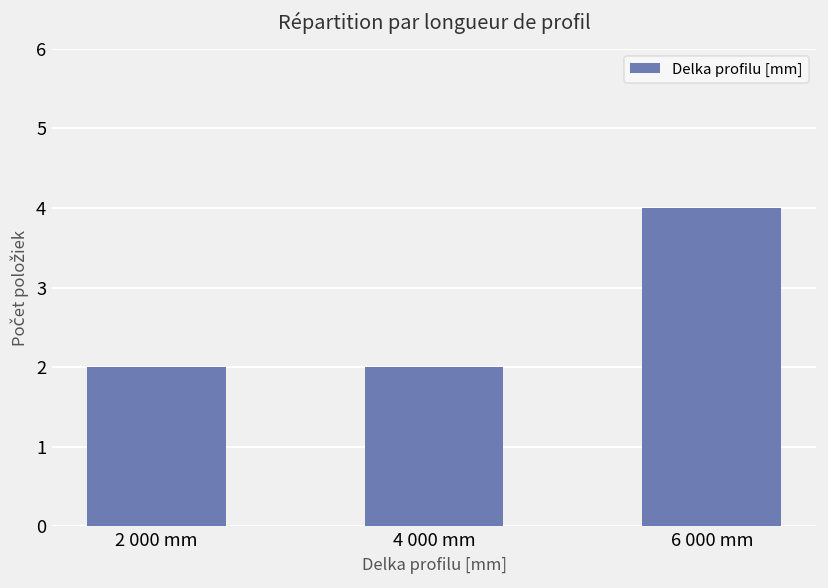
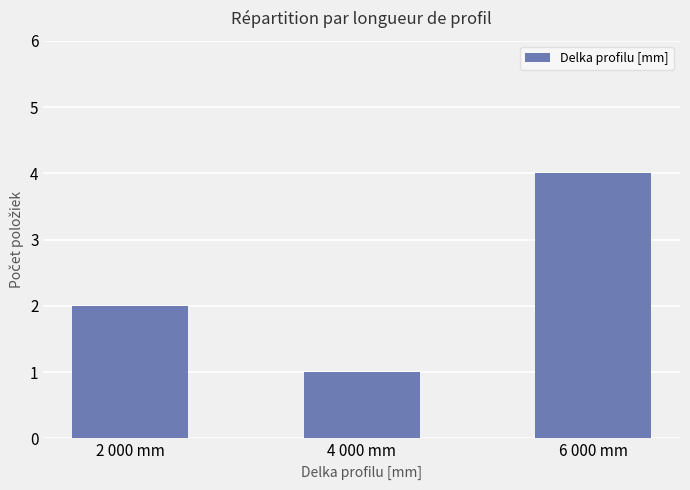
4 000 mm: 2 -> 1
